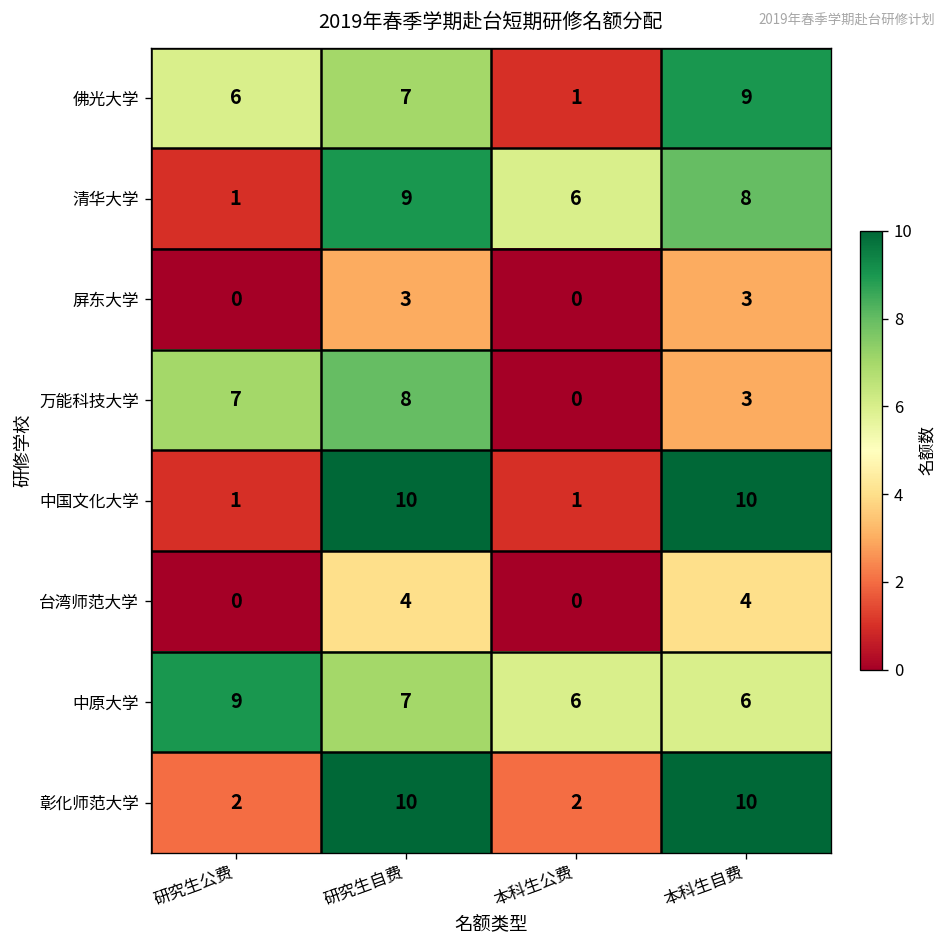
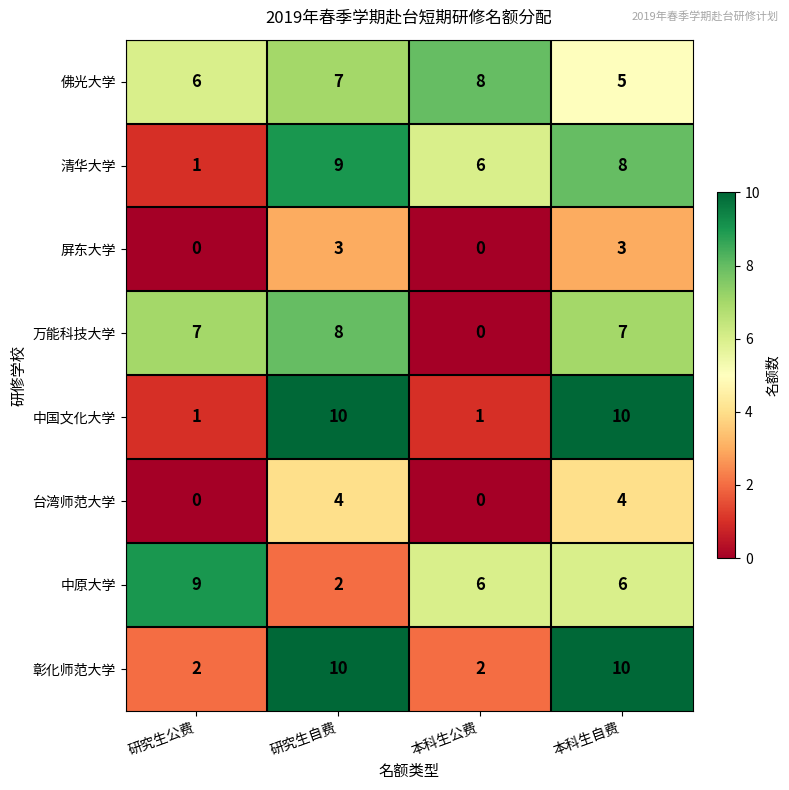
佛光大学, 本科生公费: 1 -> 8
佛光大学, 本科生自费: 9 -> 5
万能科技大学, 本科生自费: 3 -> 7
中原大学, 研究生自费: 7 -> 2
